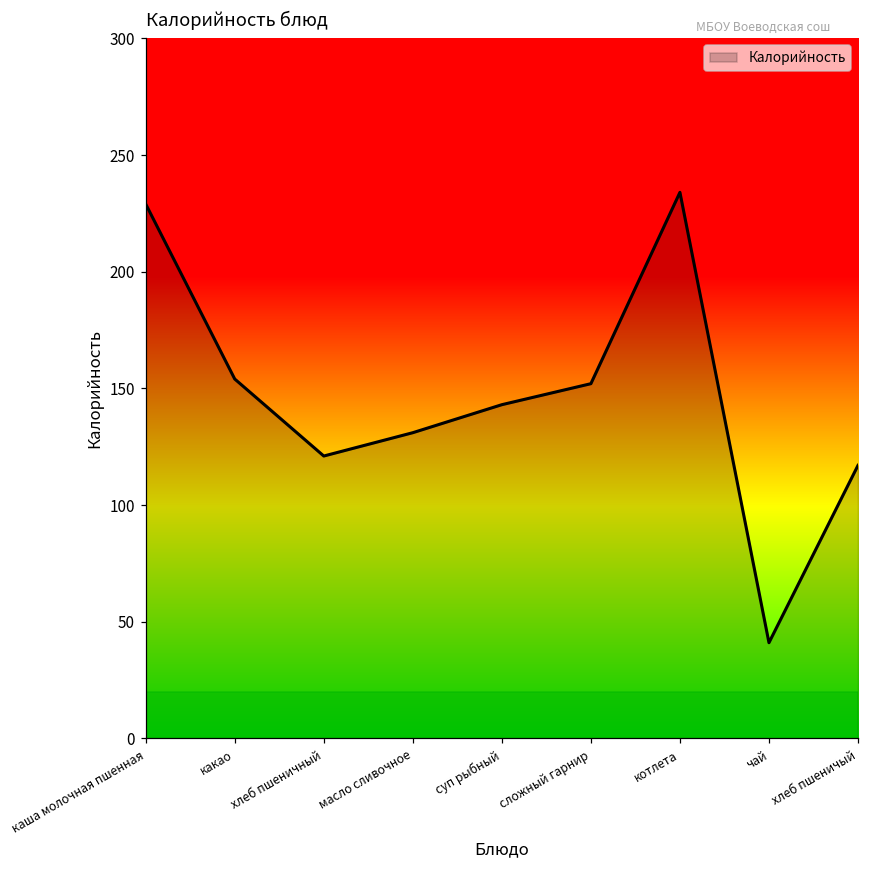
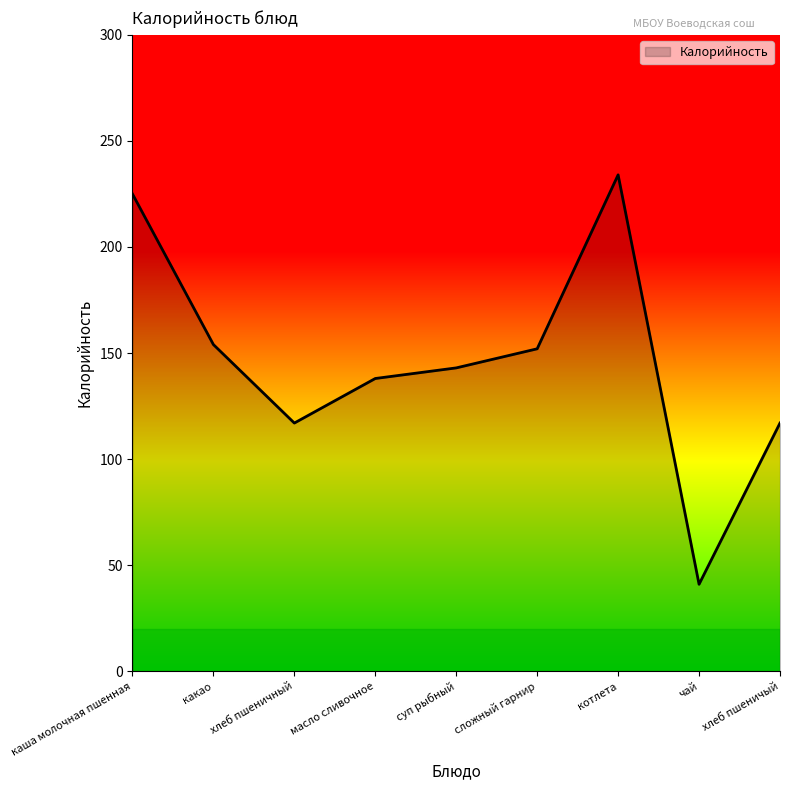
каша молочная пшенная: 229 -> 225
хлеб пшеничный: 121 -> 117
масло сливочное: 131 -> 138
